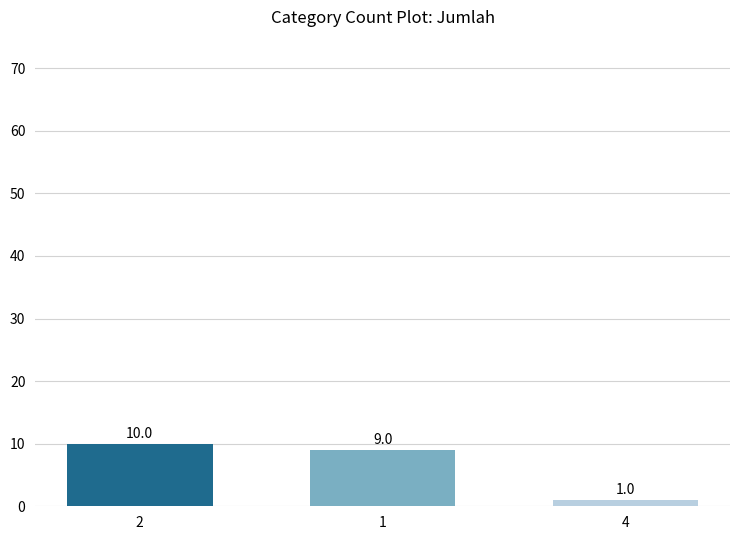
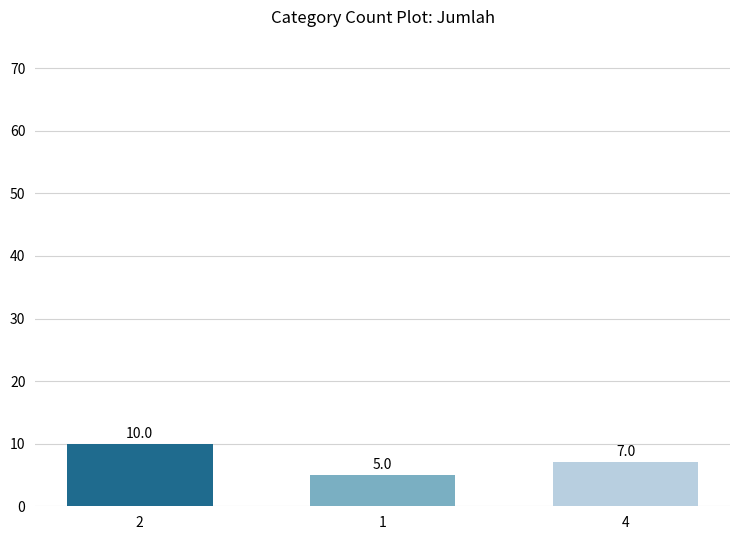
1: 9.0 -> 5.0
4: 1.0 -> 7.0
